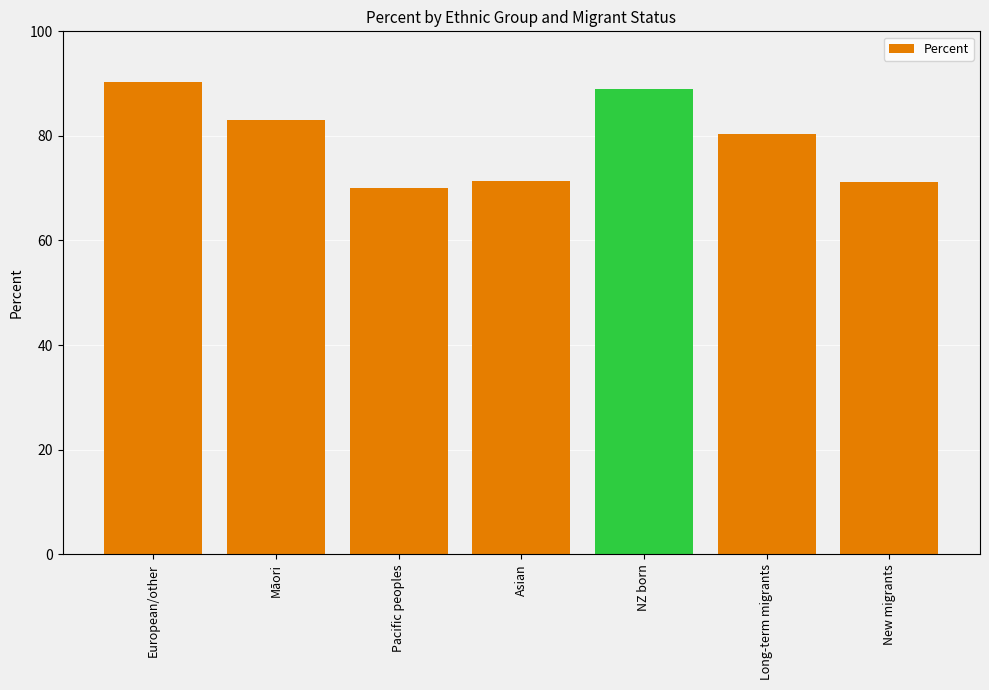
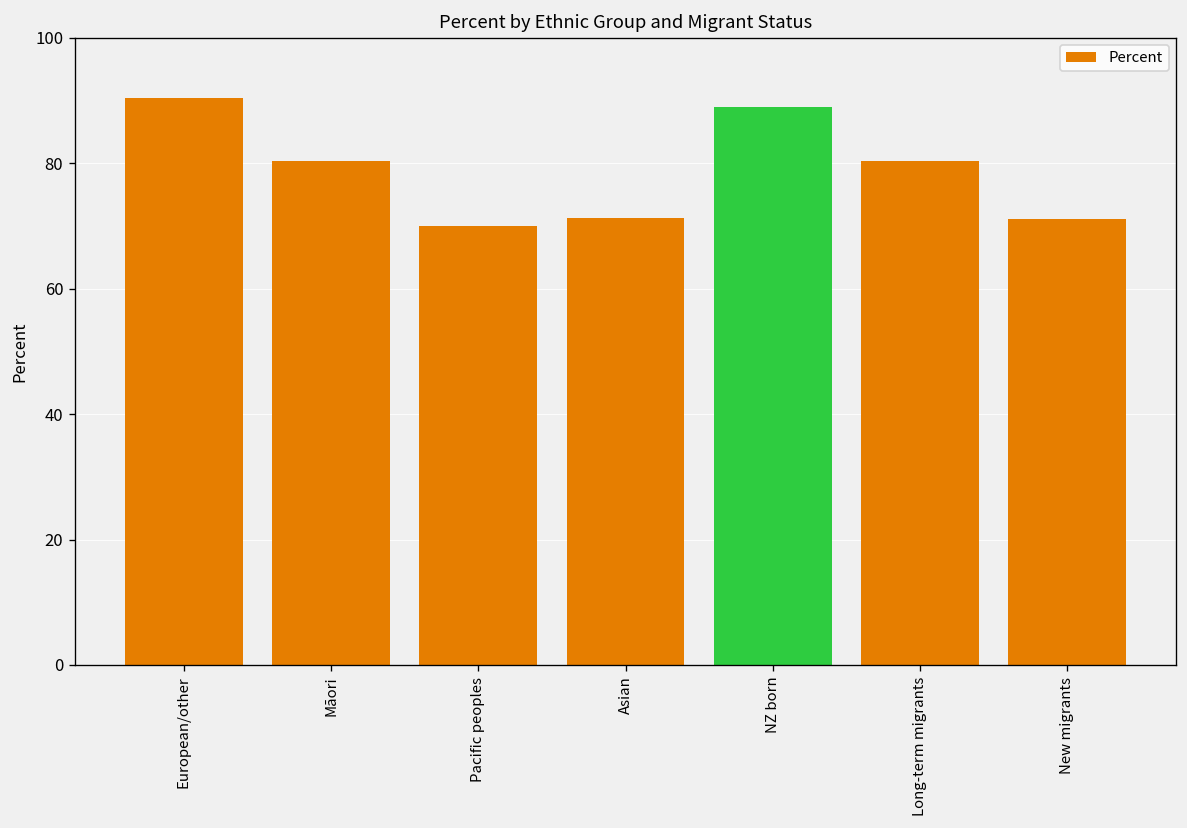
Māori: 83 -> 80
